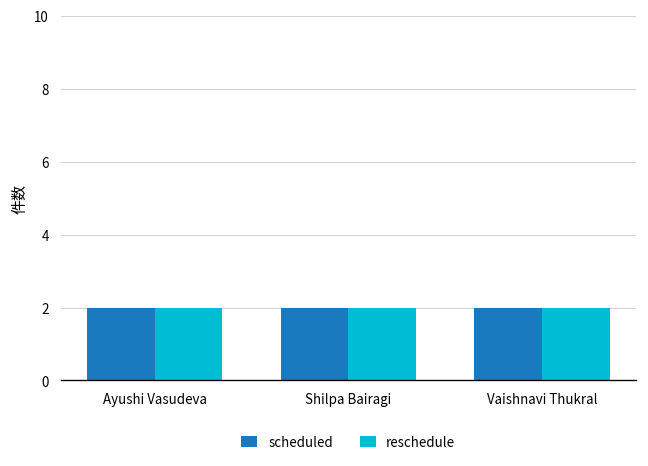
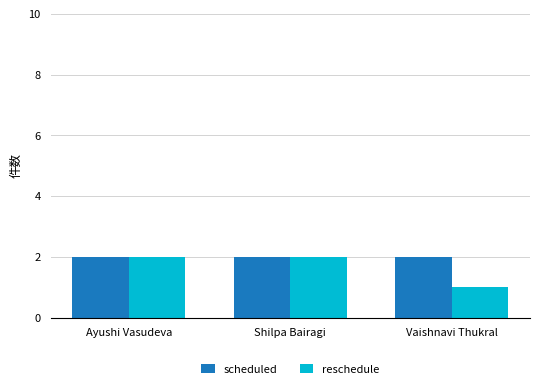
reschedule, Vaishnavi Thukral: 2 -> 1
